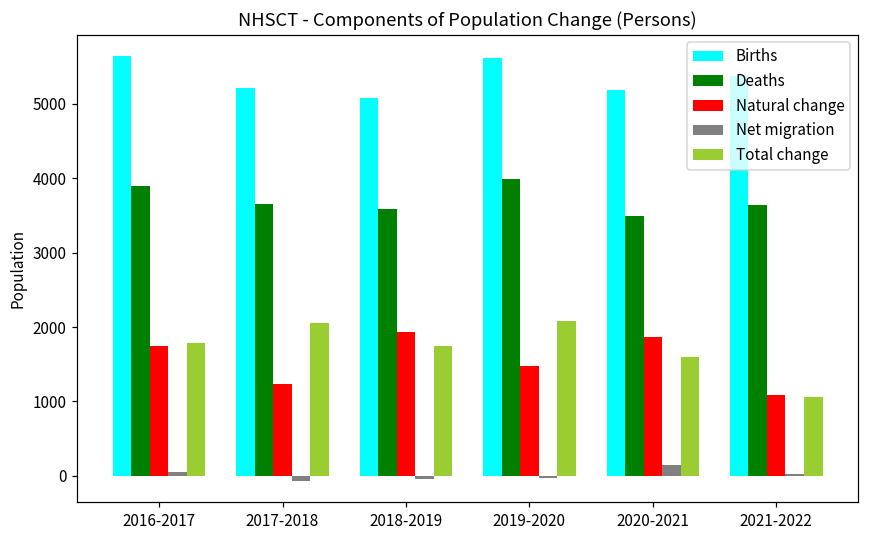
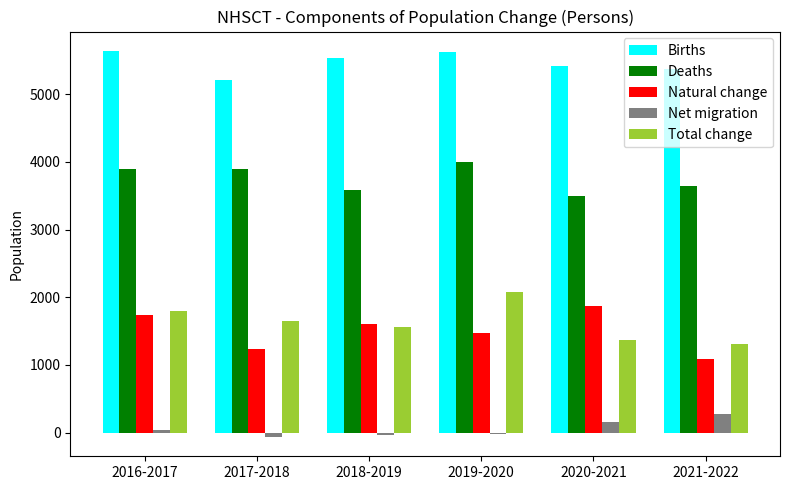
Deaths, 2017-2018: 3600 -> 3900
Total change, 2017-2018: 2100 -> 1700
Births, 2018-2019: 5100 -> 5500
Natural change, 2018-2019: 1900 -> 1600
Total change, 2018-2019: 1700 -> 1600
Births, 2020-2021: 5200 -> 5400
Total change, 2020-2021: 1600 -> 1400
Net migration, 2021-2022: 0 -> 300
Total change, 2021-2022: 1100 -> 1300
